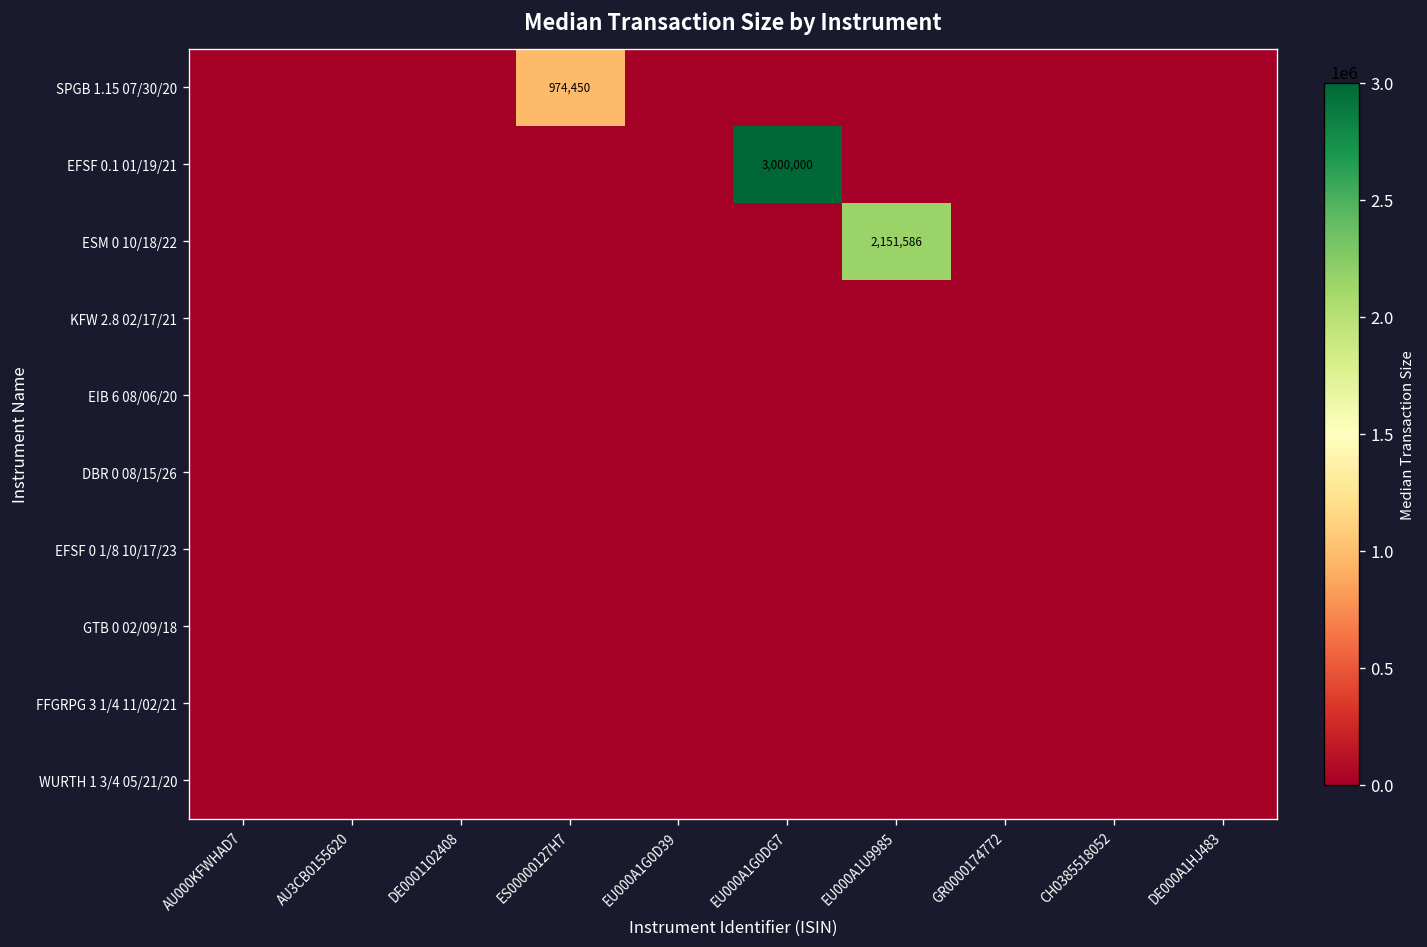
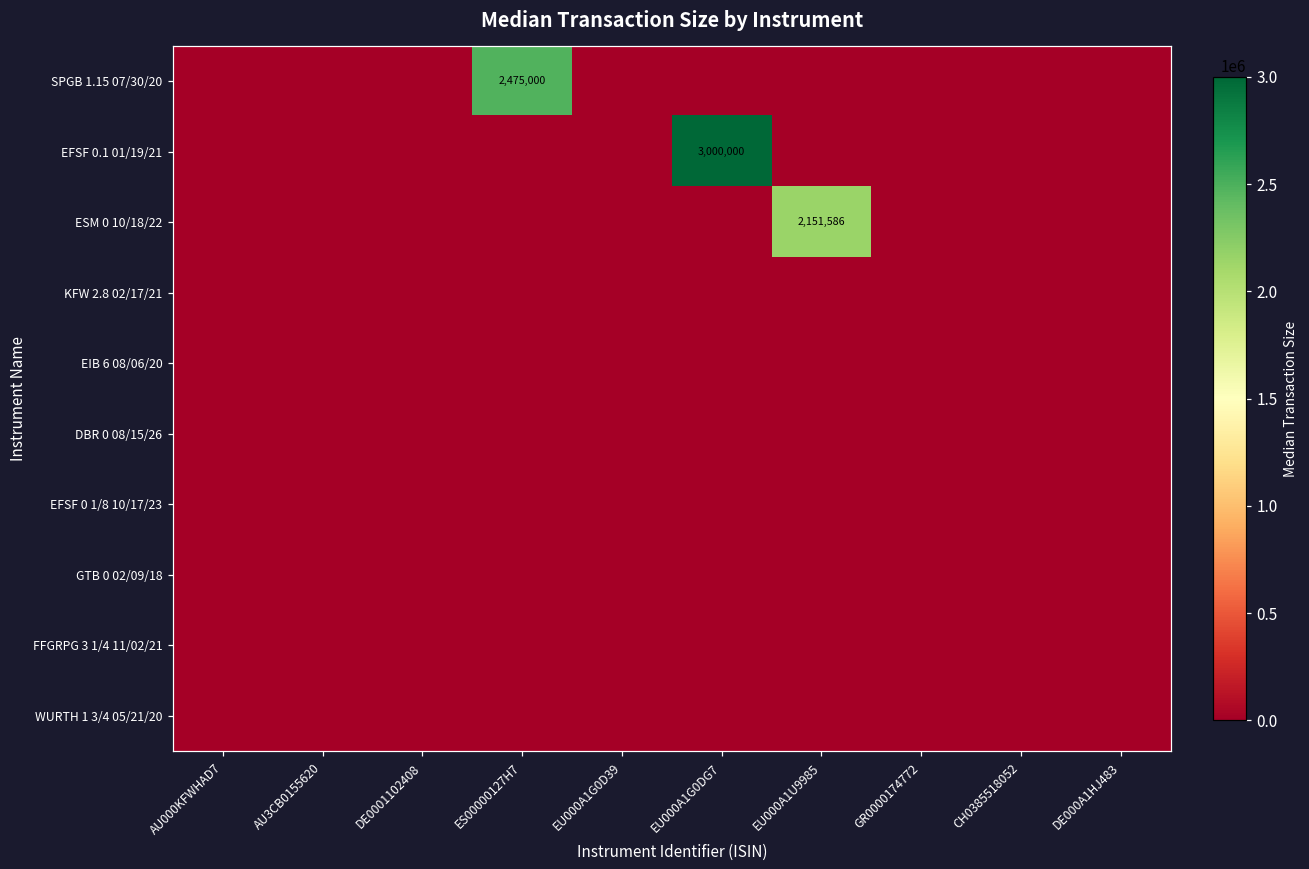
SPGB 1.15 07/30/20, ES00000127H7: 974,450 -> 2,475,000
